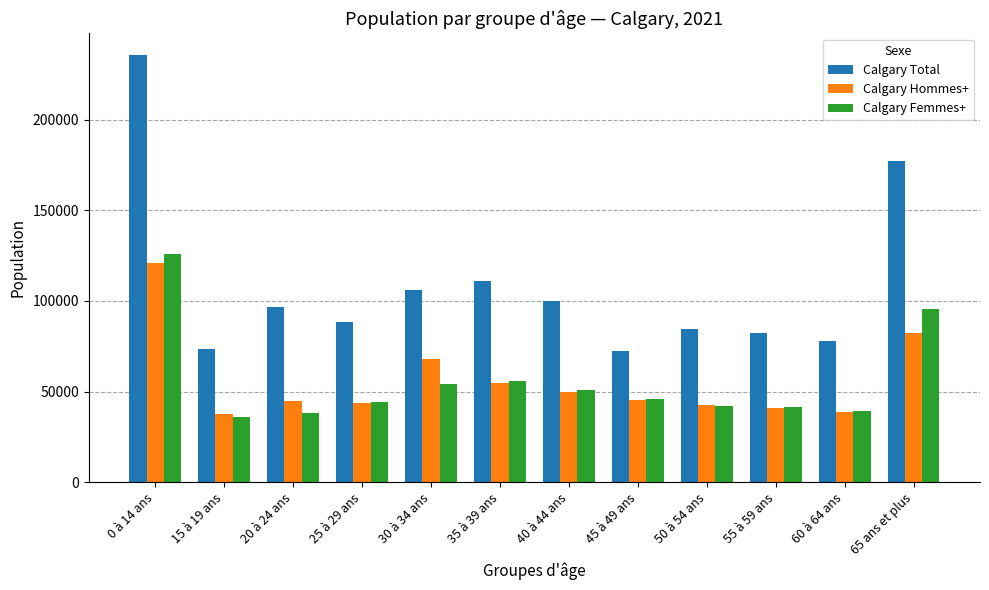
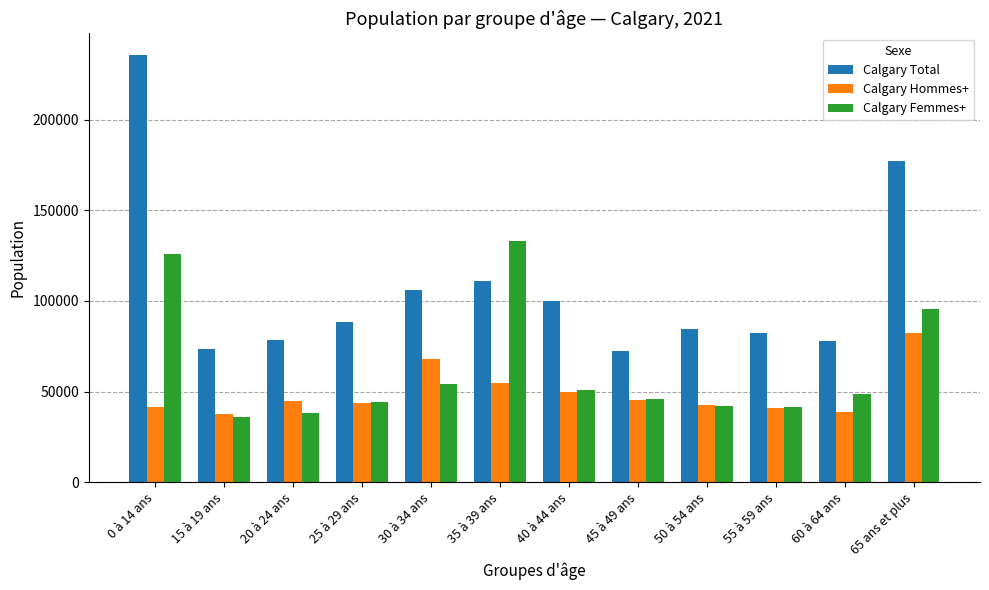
Calgary Hommes+, 0 à 14 ans: 121000 -> 41000
Calgary Total, 20 à 24 ans: 97000 -> 78000
Calgary Femmes+, 35 à 39 ans: 56000 -> 133000
Calgary Femmes+, 60 à 64 ans: 39000 -> 49000
